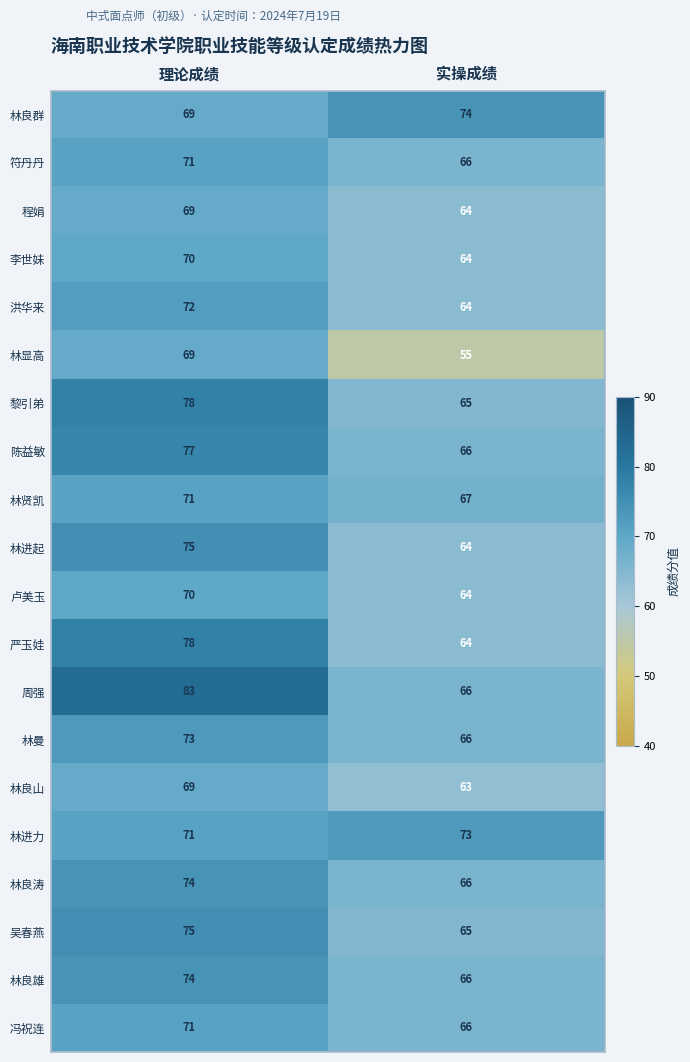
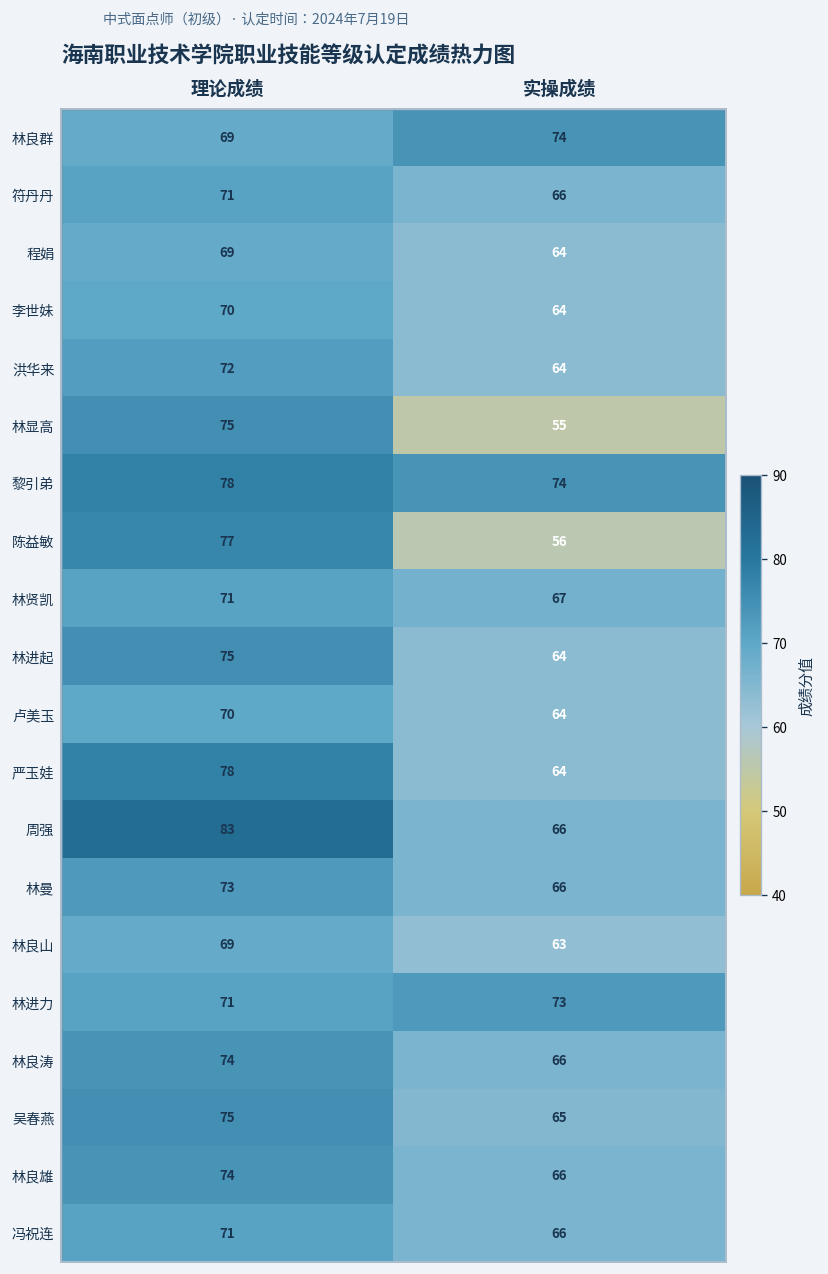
林显高, 理论成绩: 69 -> 75
黎引弟, 实操成绩: 65 -> 74
陈益敏, 实操成绩: 66 -> 56
